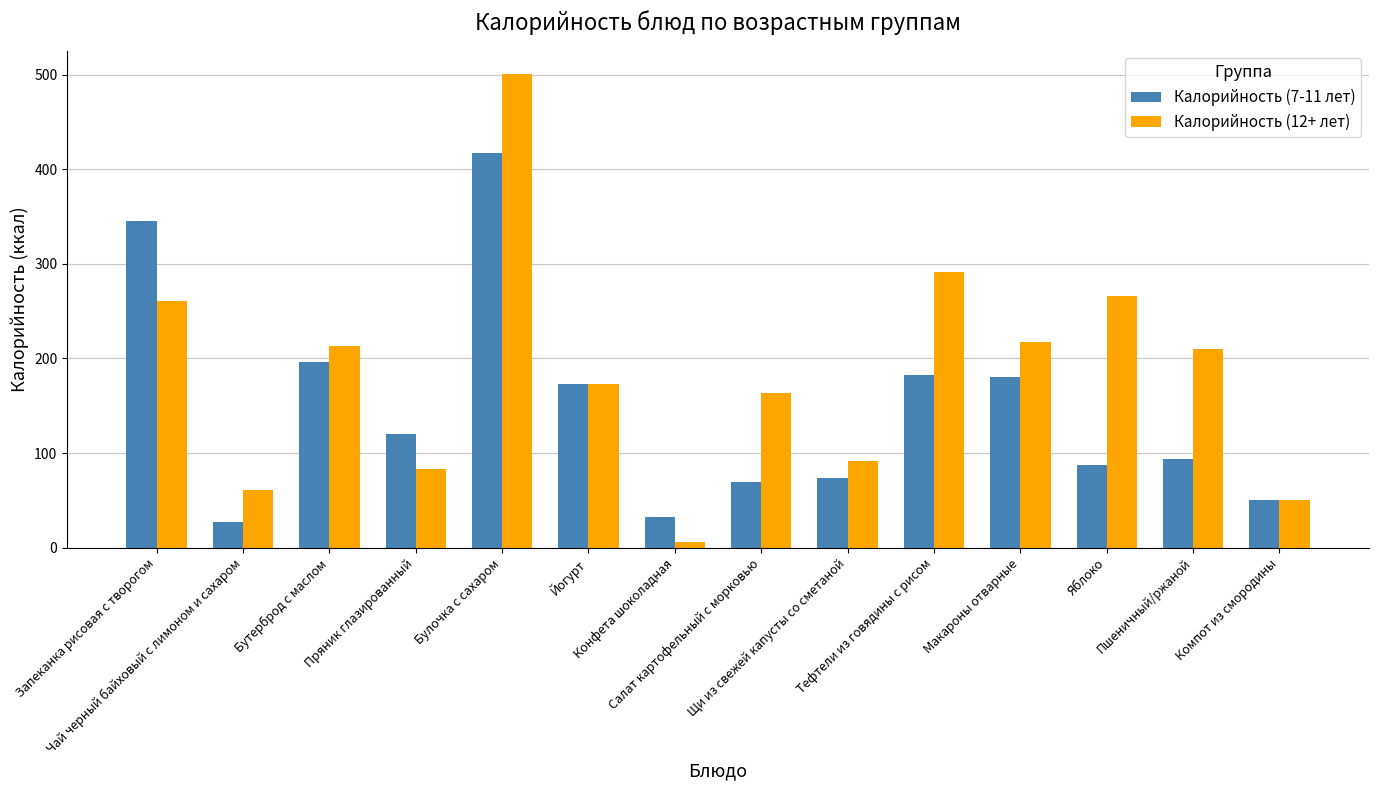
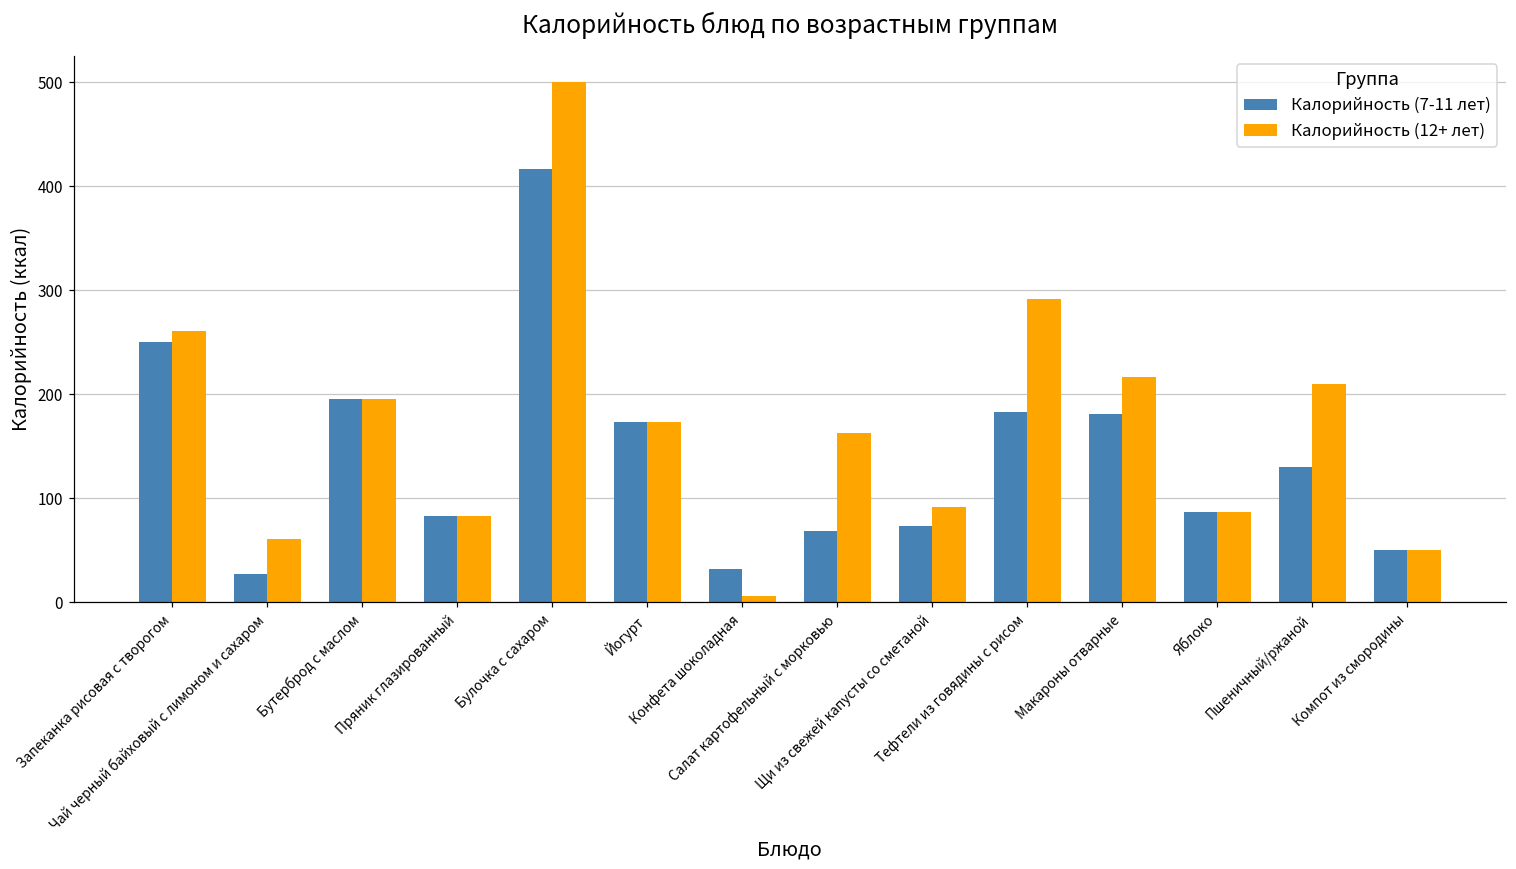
Калорийность (7-11 лет), Запеканка рисовая с творогом: 350 -> 250
Калорийность (12+ лет), Бутерброд с маслом: 210 -> 200
Калорийность (7-11 лет), Пряник глазированный: 120 -> 80
Калорийность (12+ лет), Яблоко: 270 -> 90
Калорийность (7-11 лет), Пшеничный/ржаной: 90 -> 130
